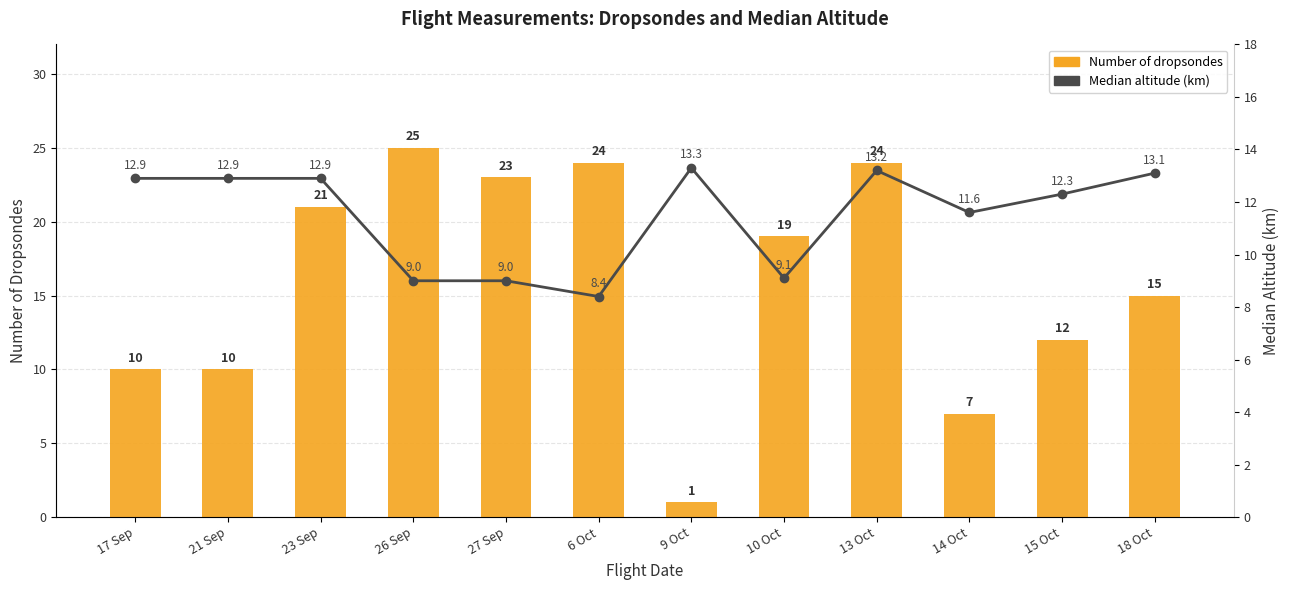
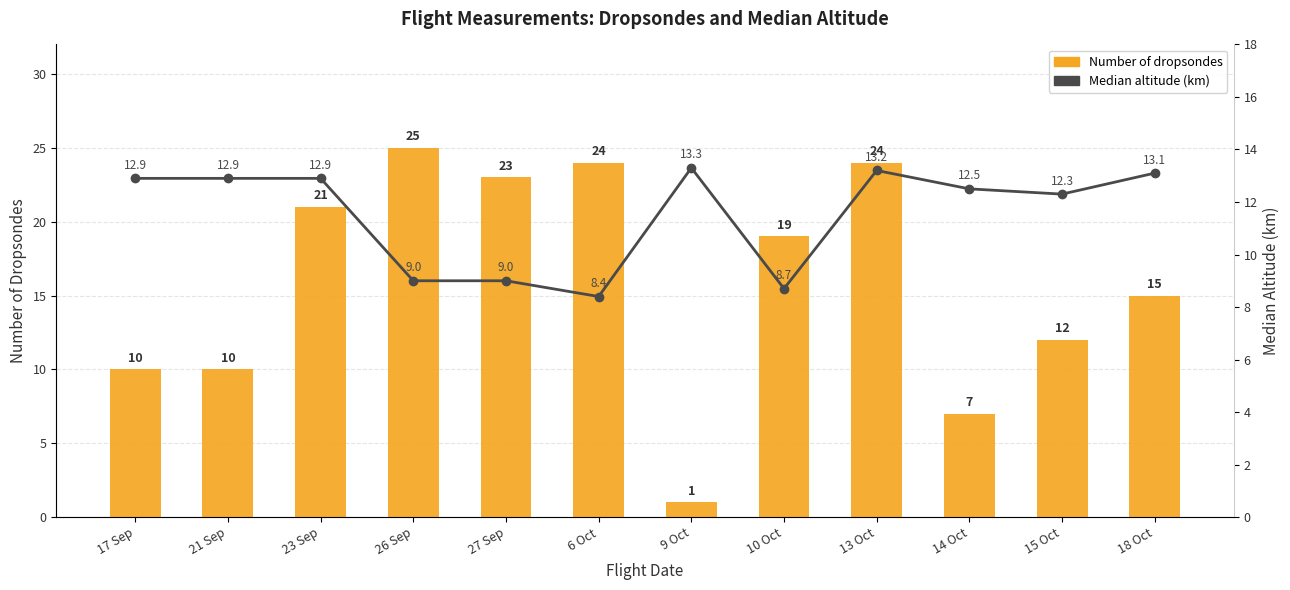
Median altitude (km), 10 Oct: 9.1 -> 8.7
Median altitude (km), 14 Oct: 11.6 -> 12.5
